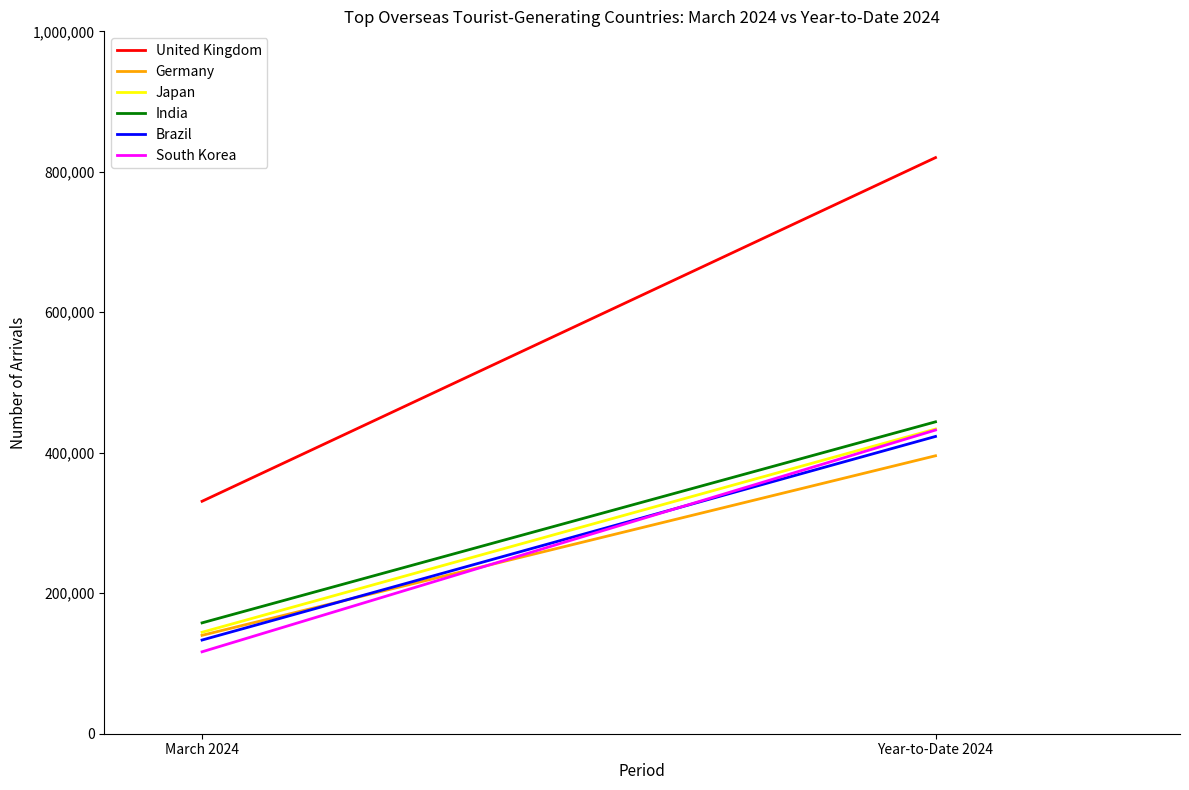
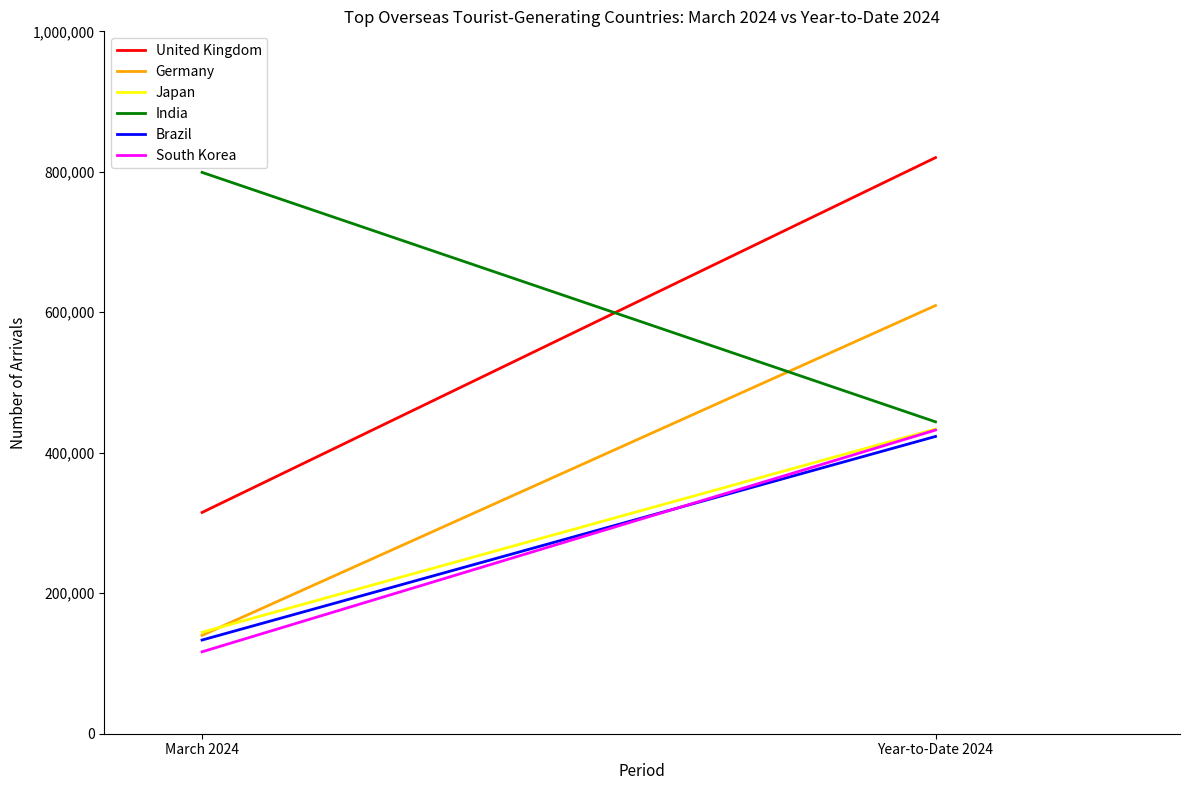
United Kingdom, March 2024: 330,000 -> 320,000
India, March 2024: 160,000 -> 800,000
Germany, Year-to-Date 2024: 400,000 -> 610,000
